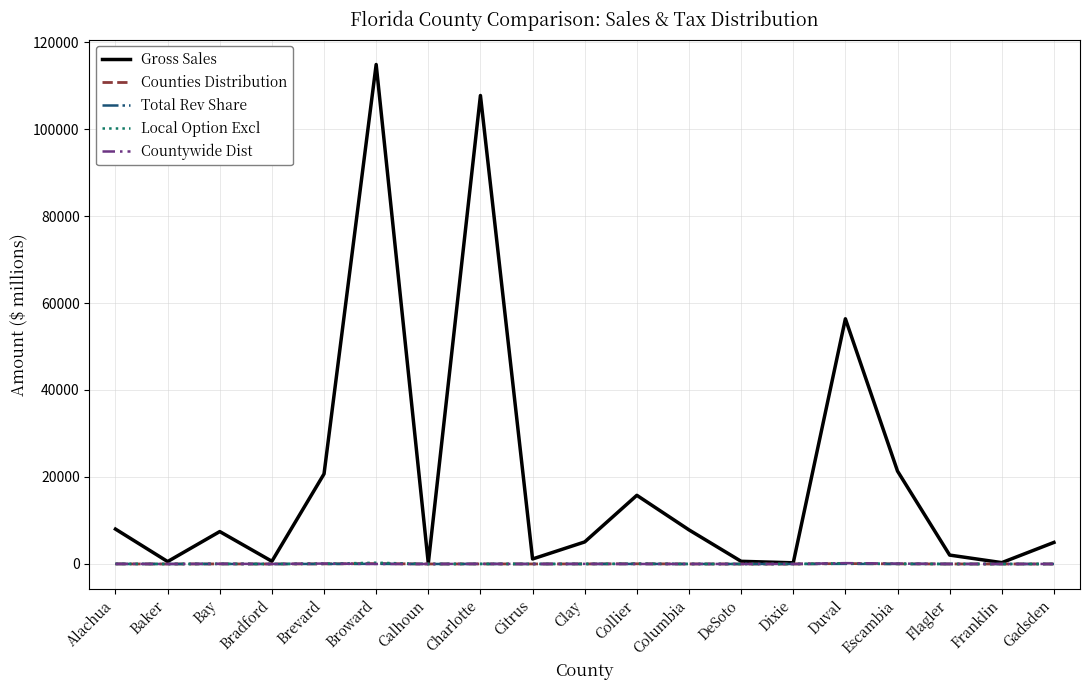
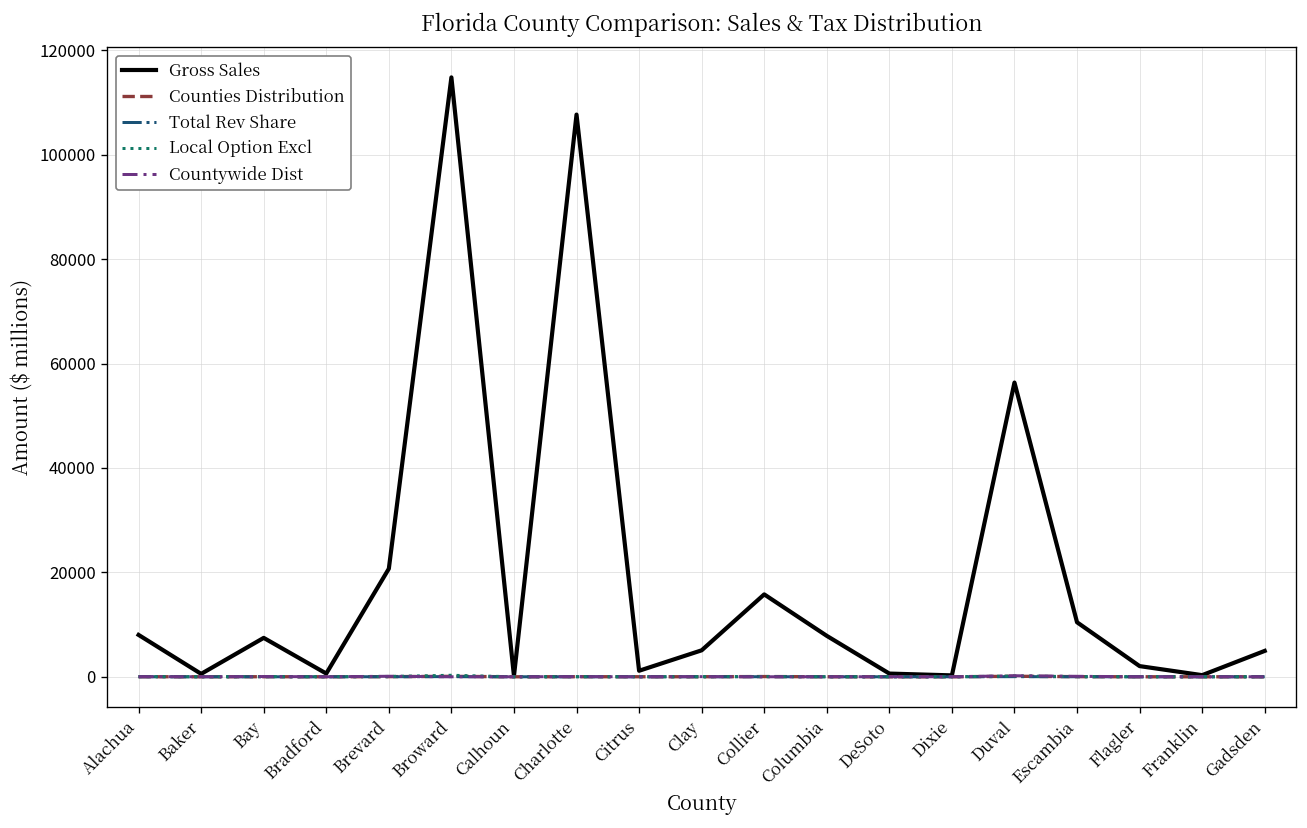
Gross Sales, Escambia: 21000 -> 10000
